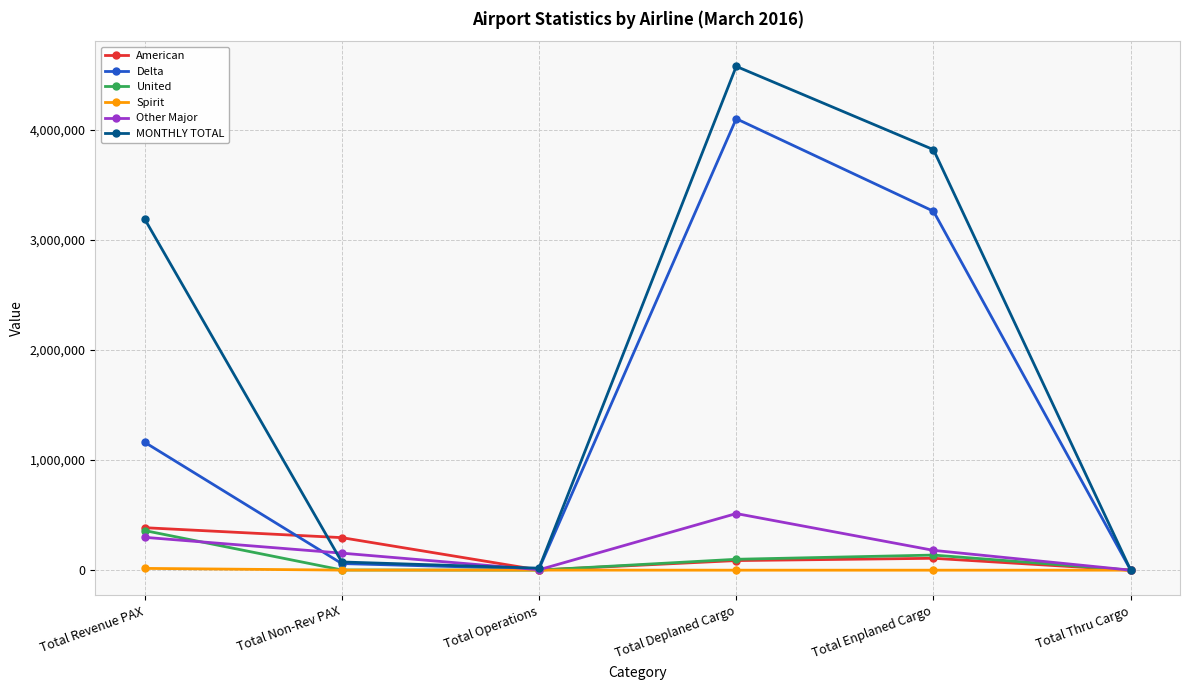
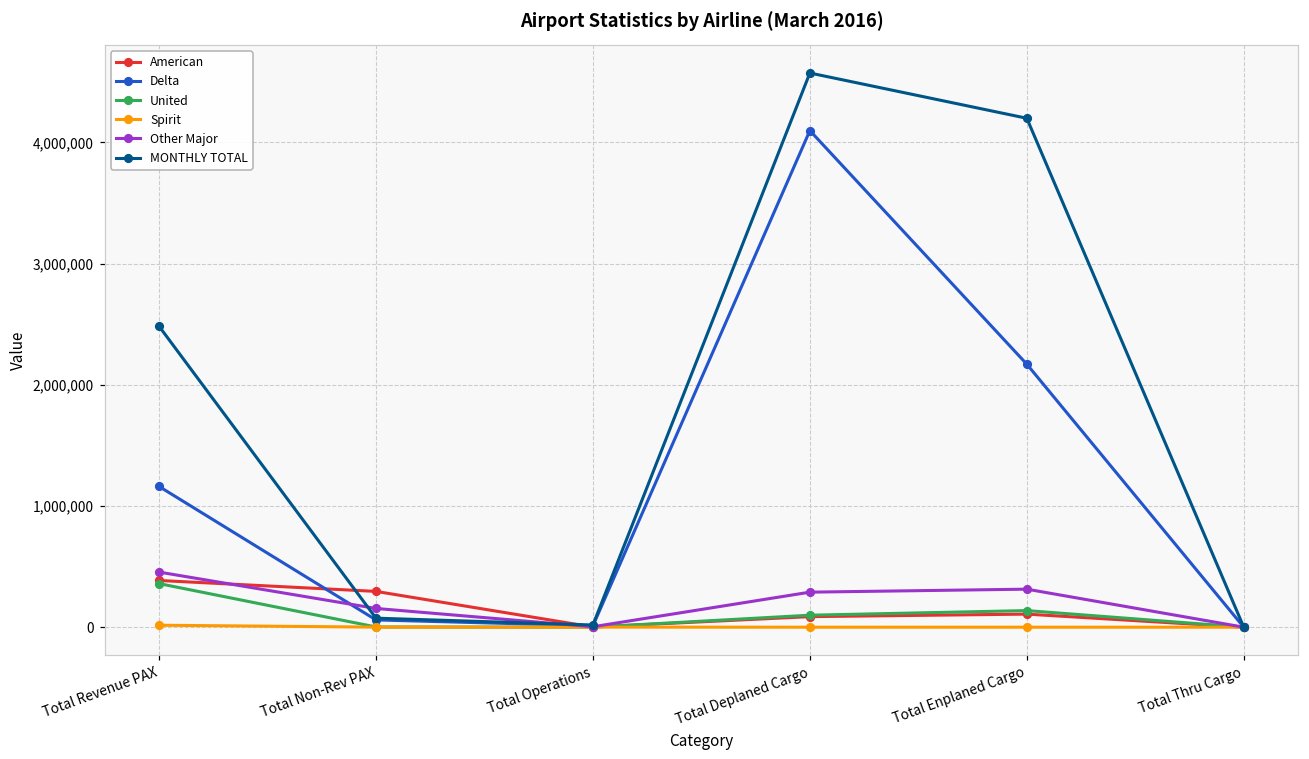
Other Major, Total Revenue PAX: 300,000 -> 450,000
MONTHLY TOTAL, Total Revenue PAX: 3,190,000 -> 2,480,000
Other Major, Total Deplaned Cargo: 510,000 -> 290,000
Delta, Total Enplaned Cargo: 3,260,000 -> 2,170,000
Other Major, Total Enplaned Cargo: 180,000 -> 310,000
MONTHLY TOTAL, Total Enplaned Cargo: 3,820,000 -> 4,200,000
